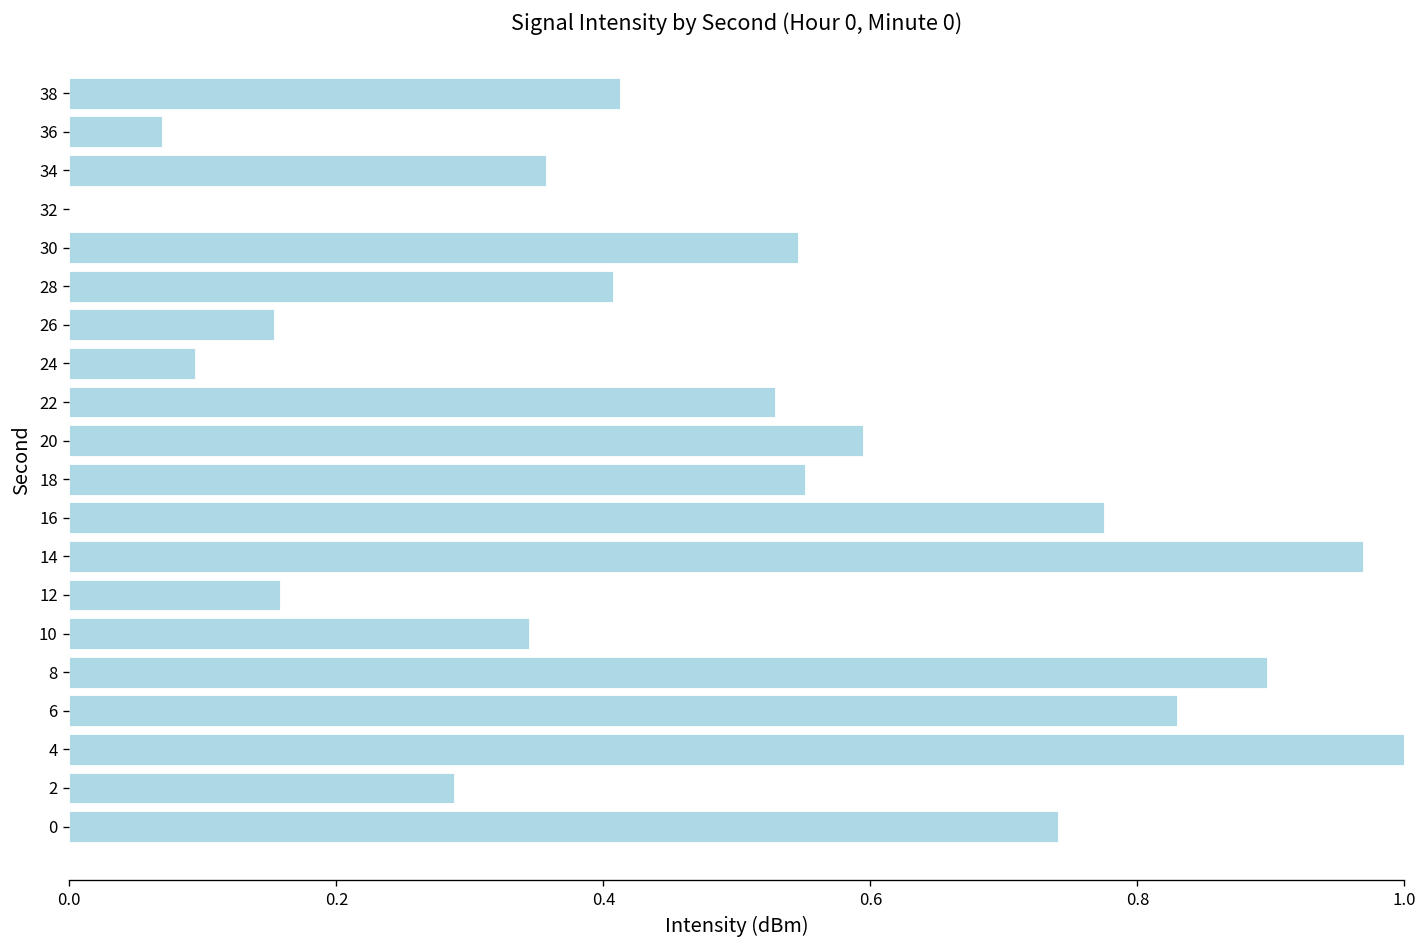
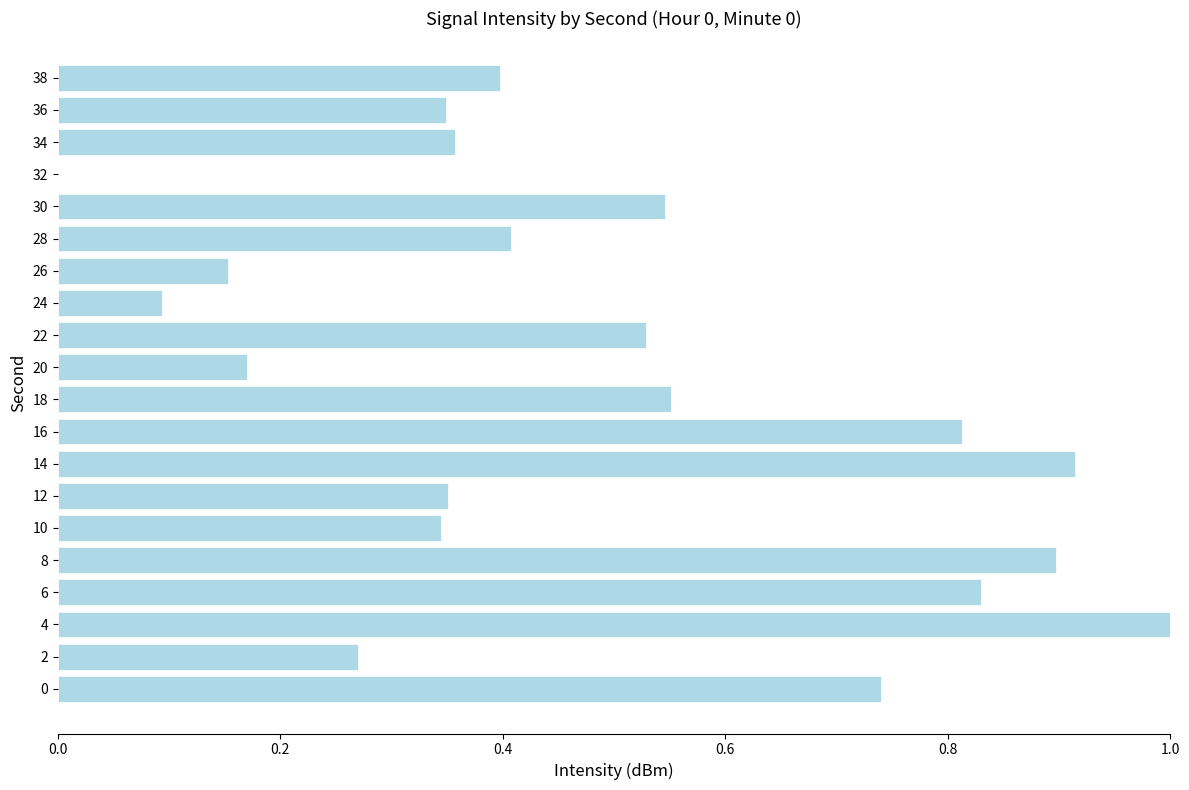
38: 0.412 -> 0.398
36: 0.070 -> 0.349
20: 0.595 -> 0.170
16: 0.775 -> 0.813
14: 0.969 -> 0.915
12: 0.158 -> 0.350
2: 0.288 -> 0.270
